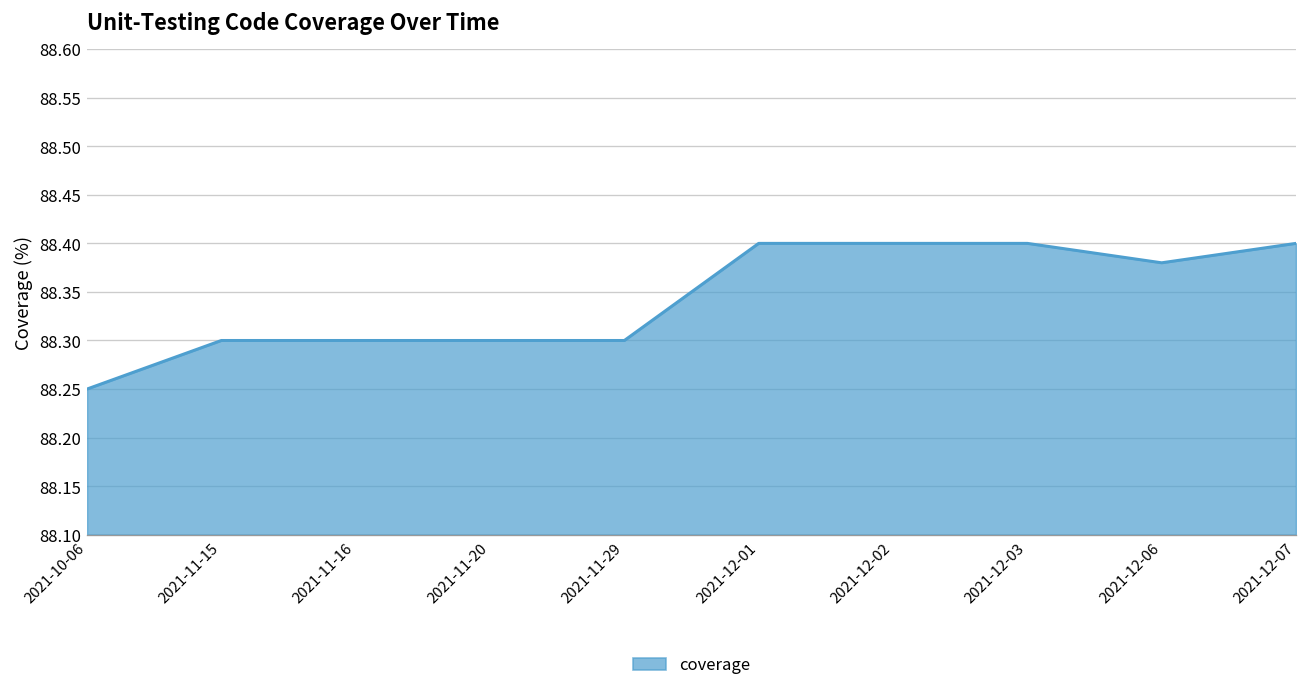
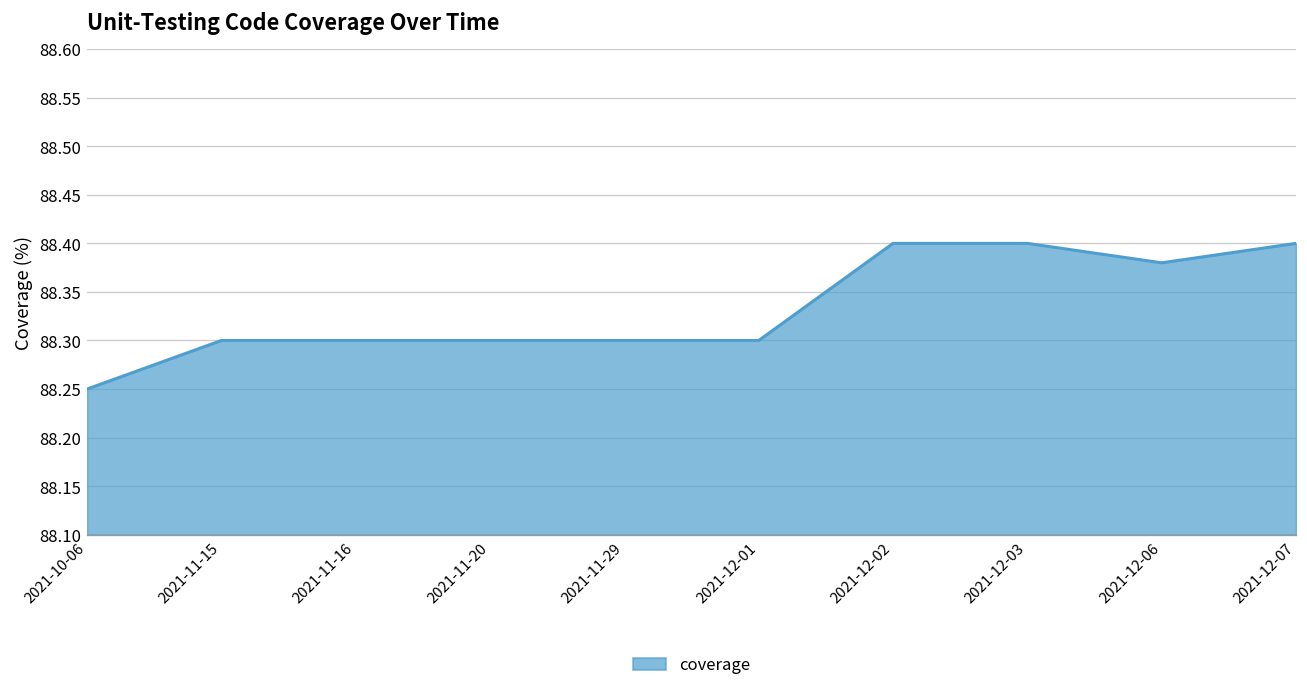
2021-12-01: 88.4 -> 88.3
